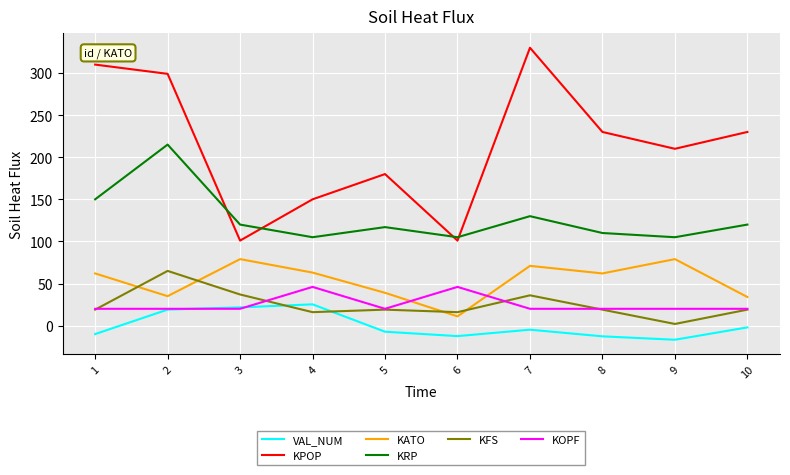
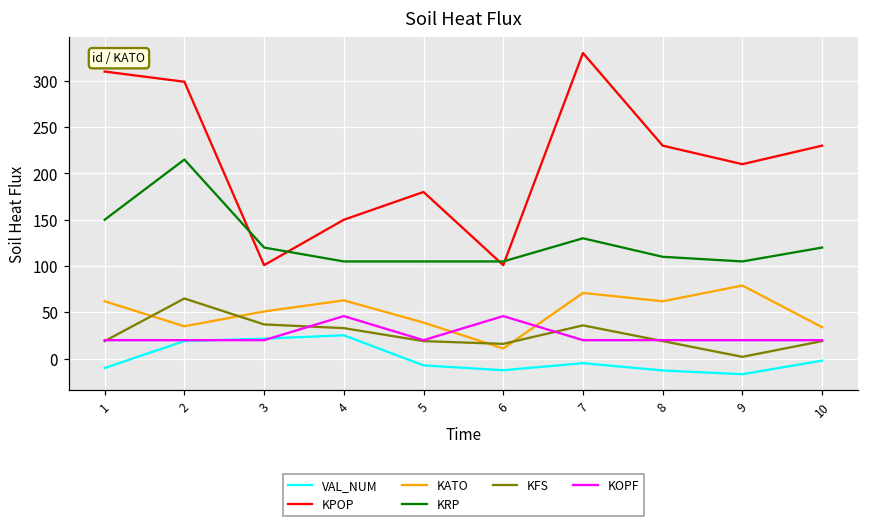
KATO, 3: 80 -> 50
KFS, 4: 20 -> 30
KRP, 5: 120 -> 110
